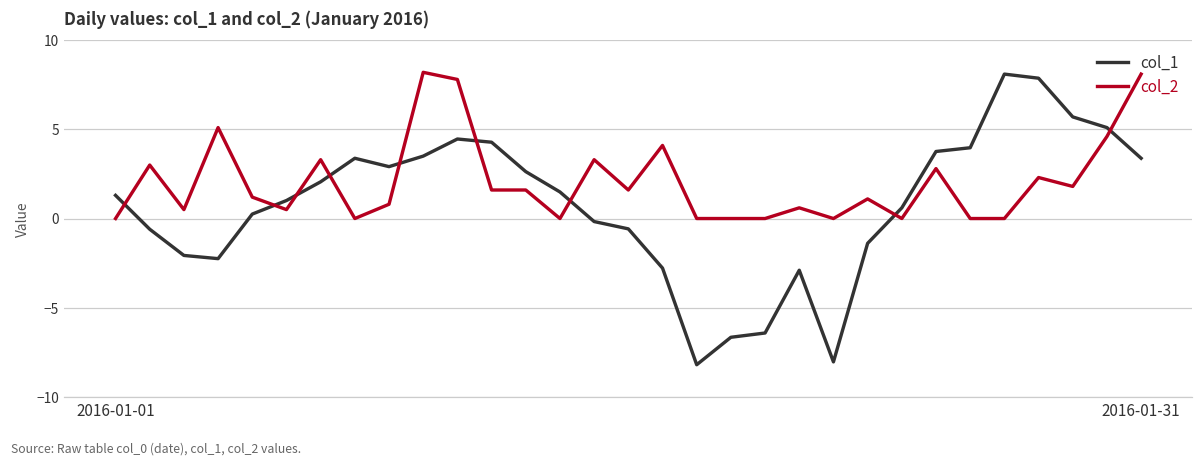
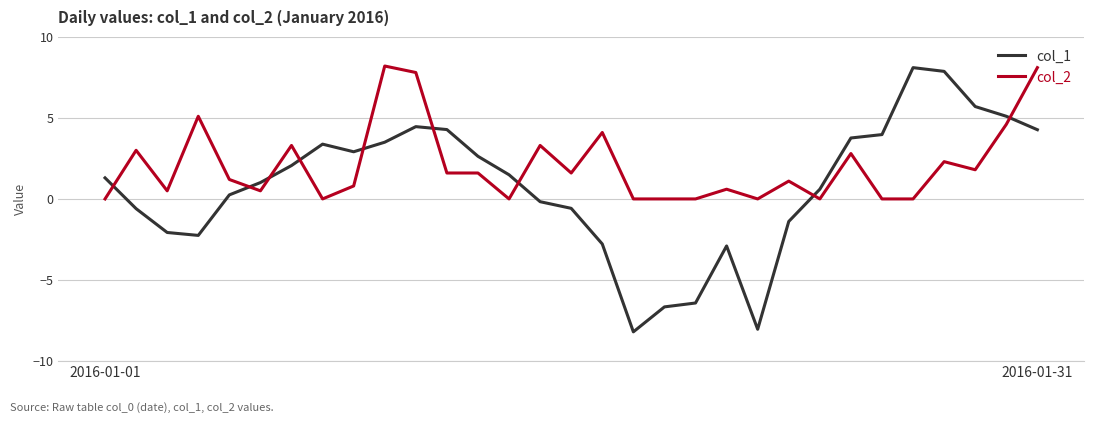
col_1, 2016-01-31: 3.4 -> 4.3
